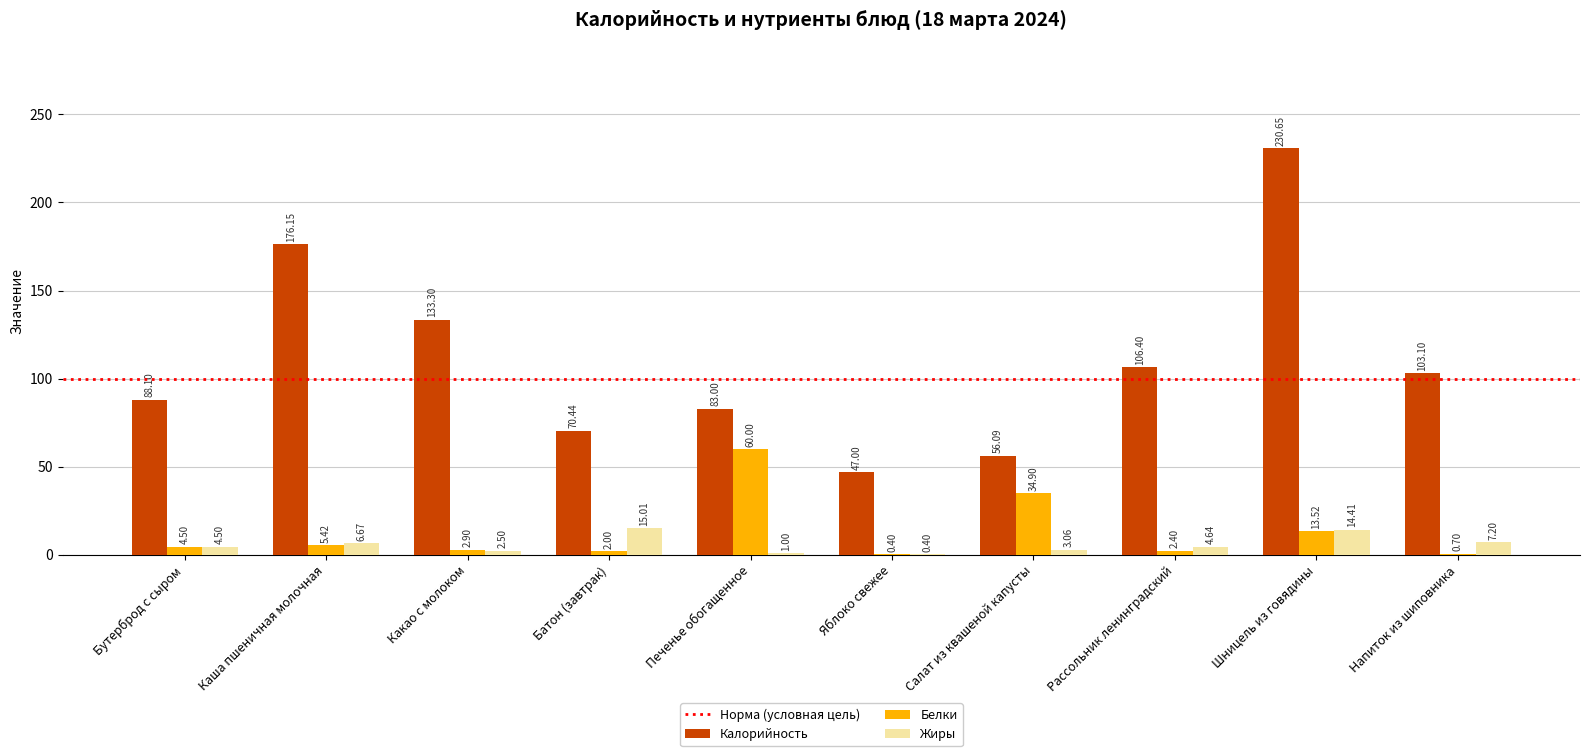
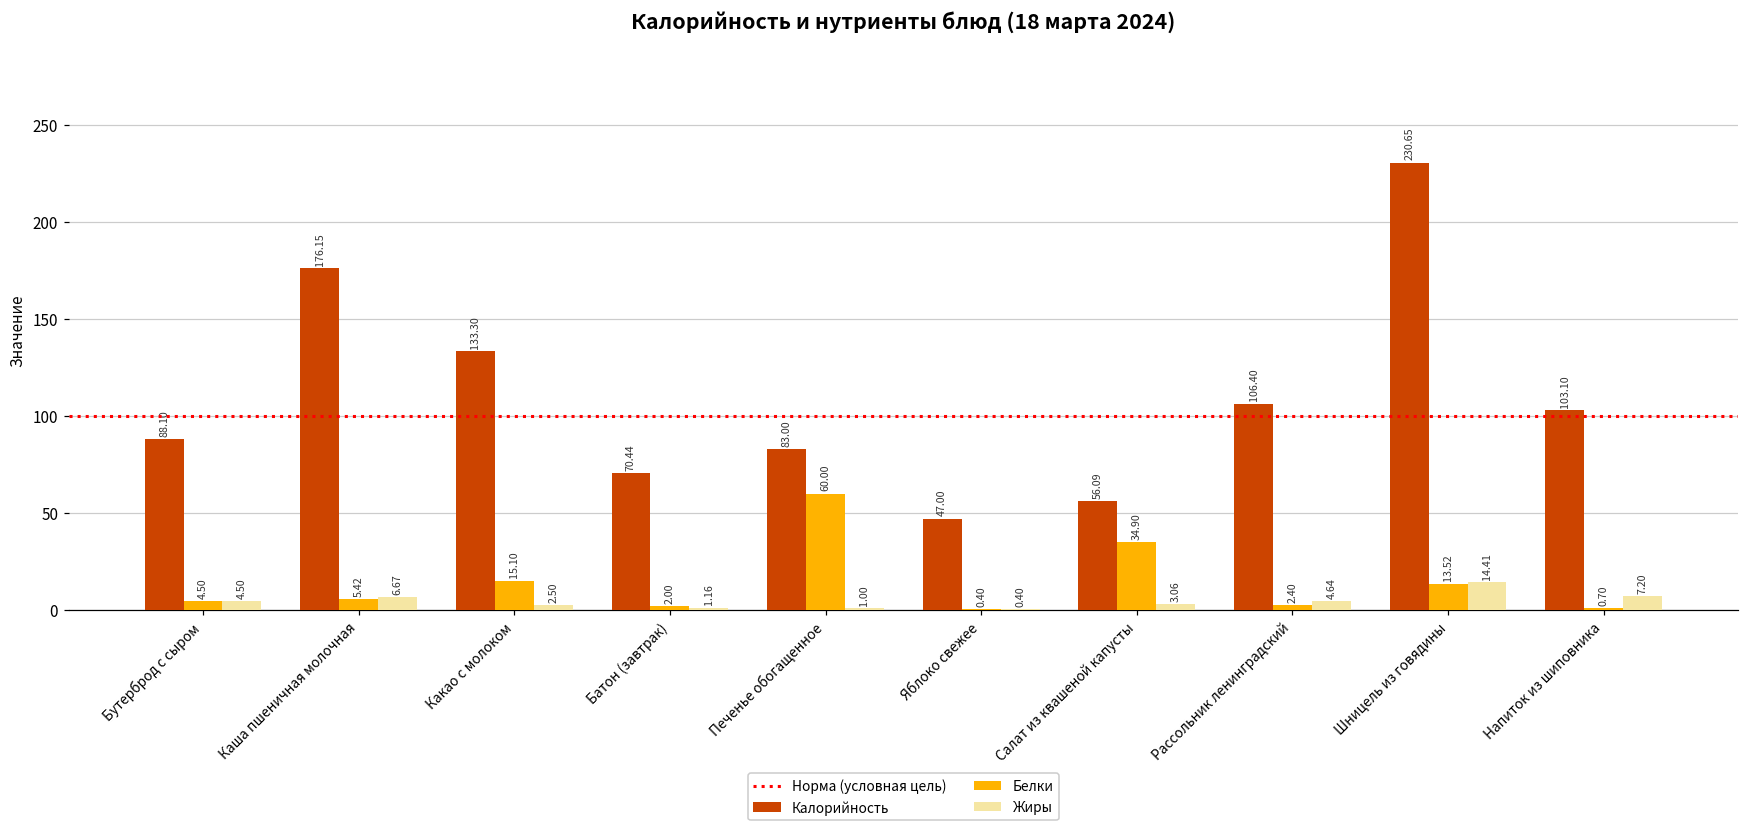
Белки, Какао с молоком: 2.90 -> 15.10
Жиры, Батон (завтрак): 15.01 -> 1.16
